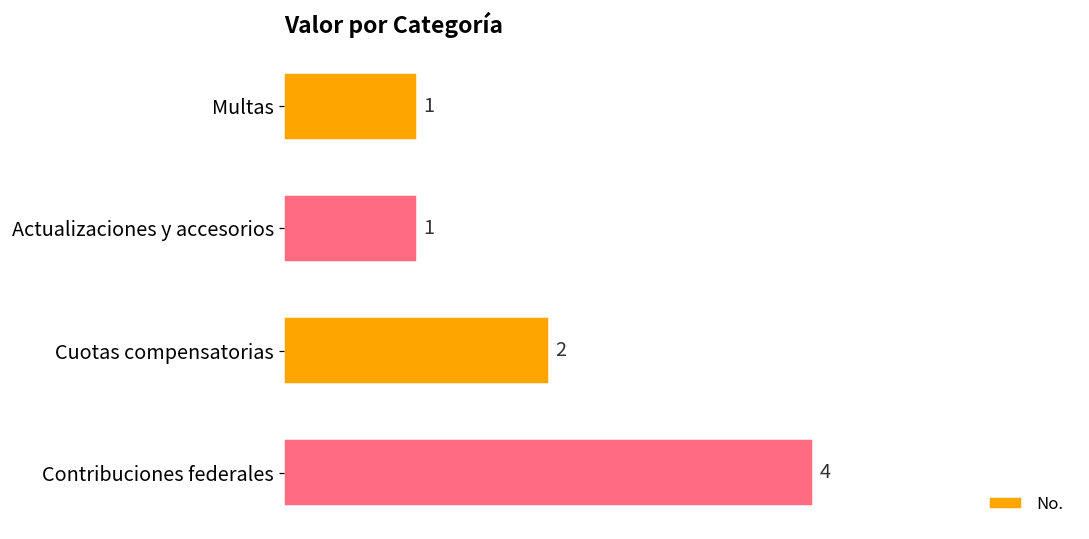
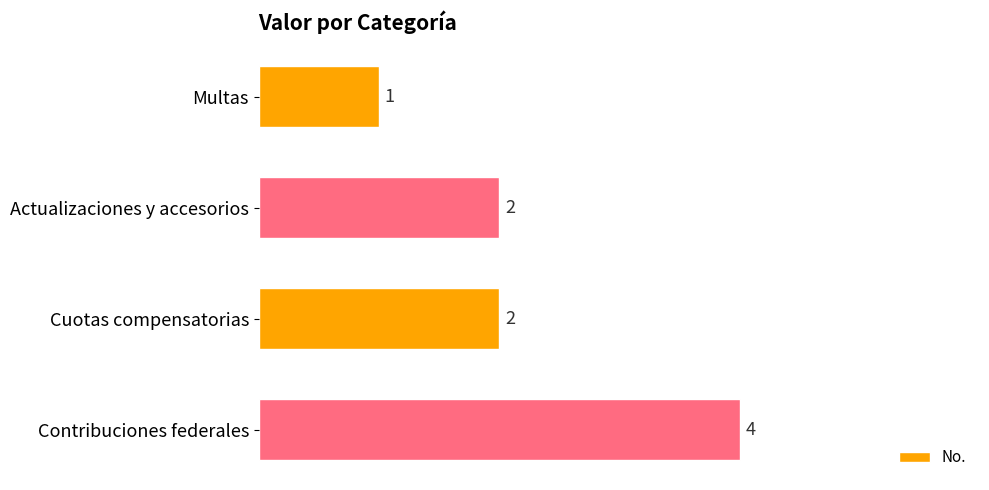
Actualizaciones y accesorios: 1 -> 2
